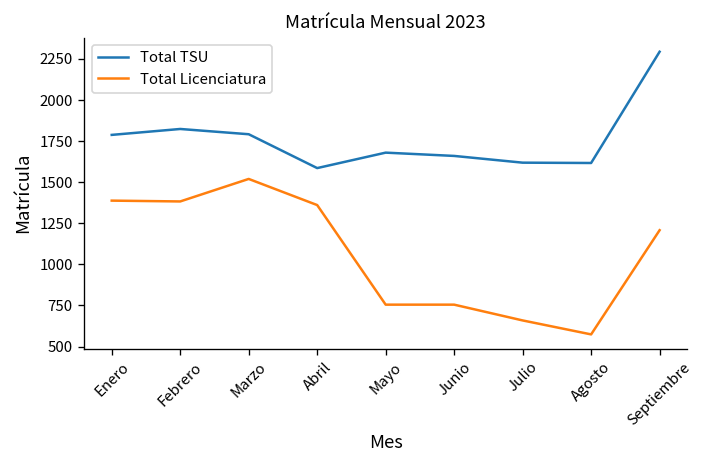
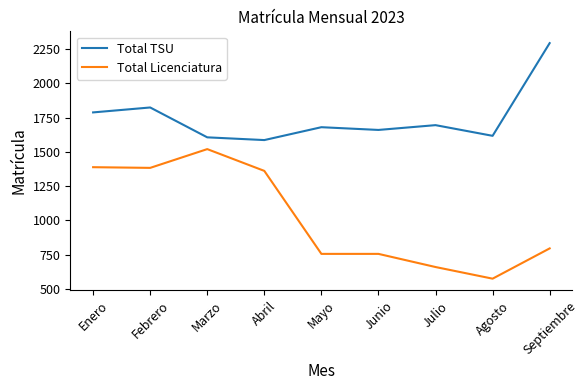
Total TSU, Marzo: 1790 -> 1610
Total TSU, Julio: 1620 -> 1700
Total Licenciatura, Septiembre: 1210 -> 800
